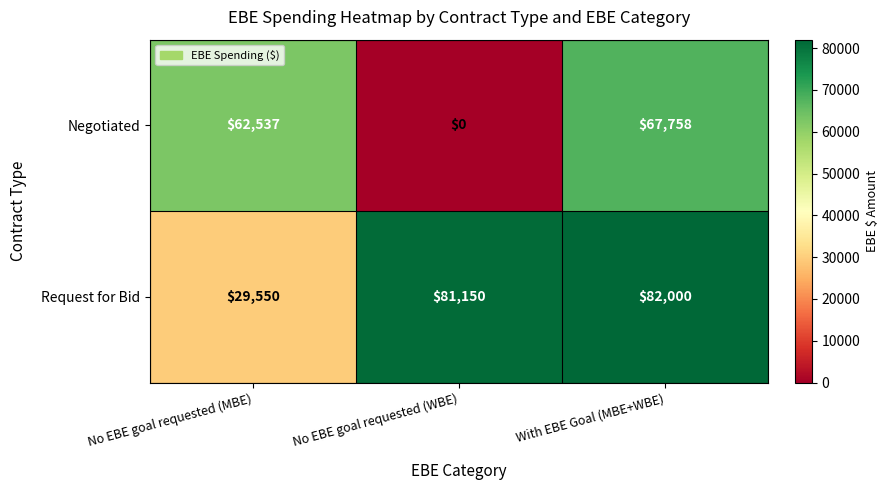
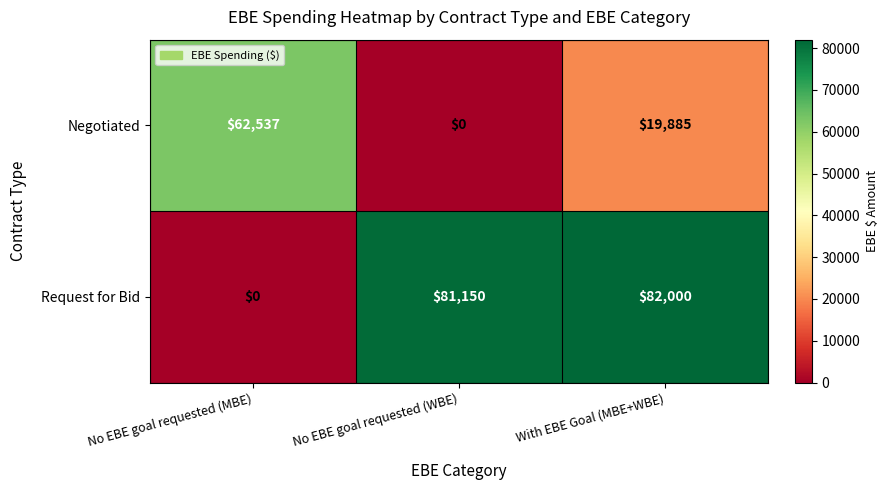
Negotiated, With EBE Goal (MBE+WBE): $67,758 -> $19,885
Request for Bid, No EBE goal requested (MBE): $29,550 -> $0
